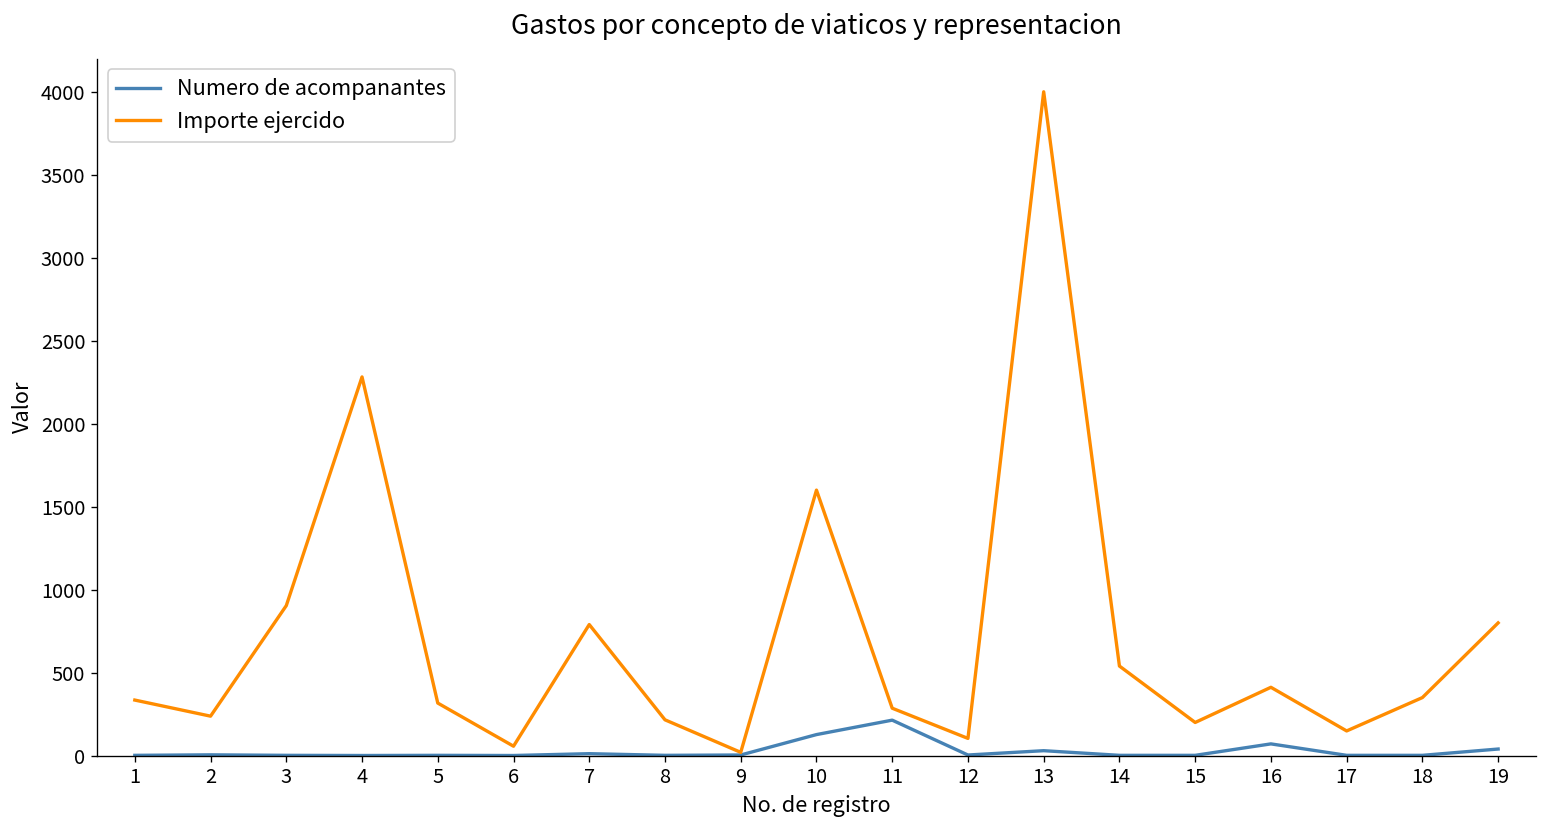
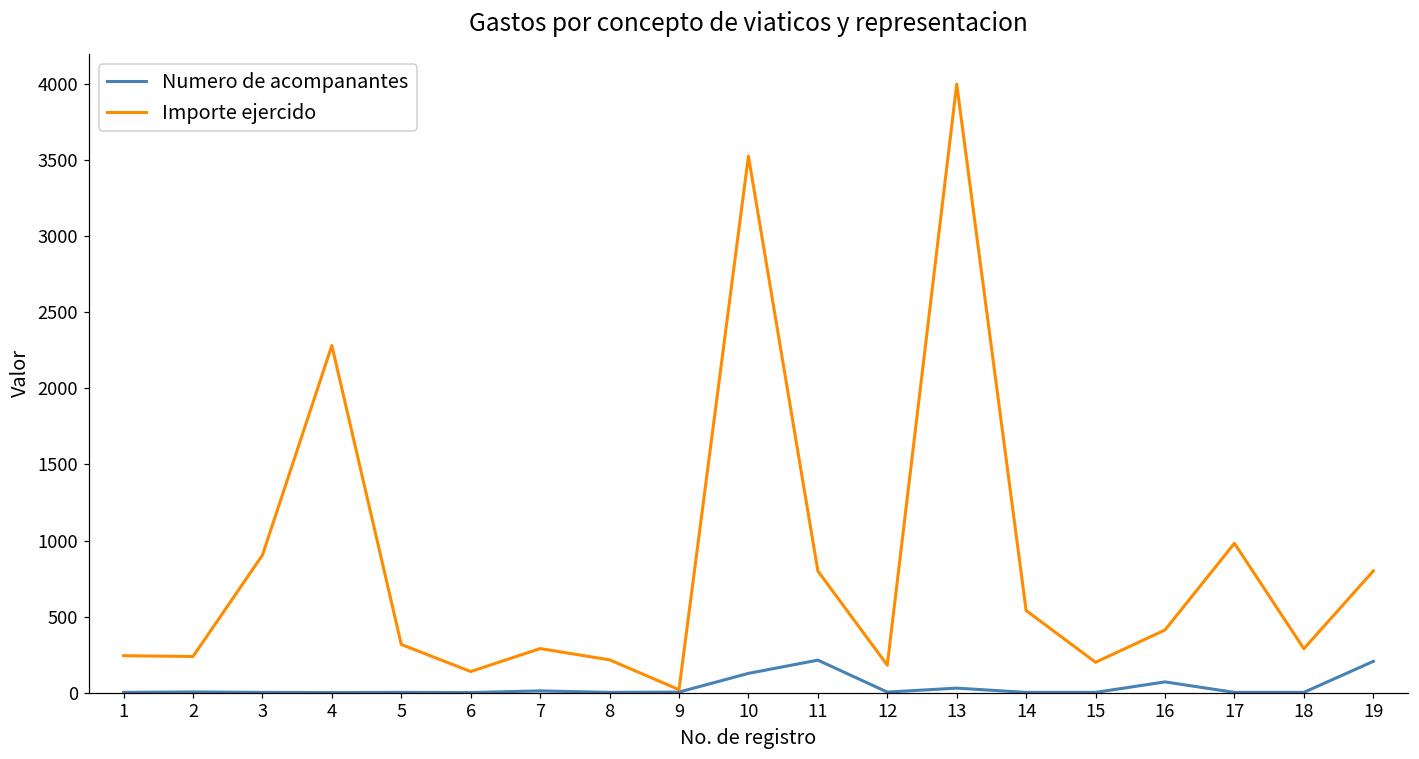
Importe ejercido, 1: 340 -> 240
Importe ejercido, 6: 60 -> 140
Importe ejercido, 7: 790 -> 290
Importe ejercido, 10: 1600 -> 3530
Importe ejercido, 11: 290 -> 800
Importe ejercido, 12: 100 -> 180
Importe ejercido, 17: 150 -> 980
Importe ejercido, 18: 350 -> 290
Numero de acompanantes, 19: 40 -> 210
